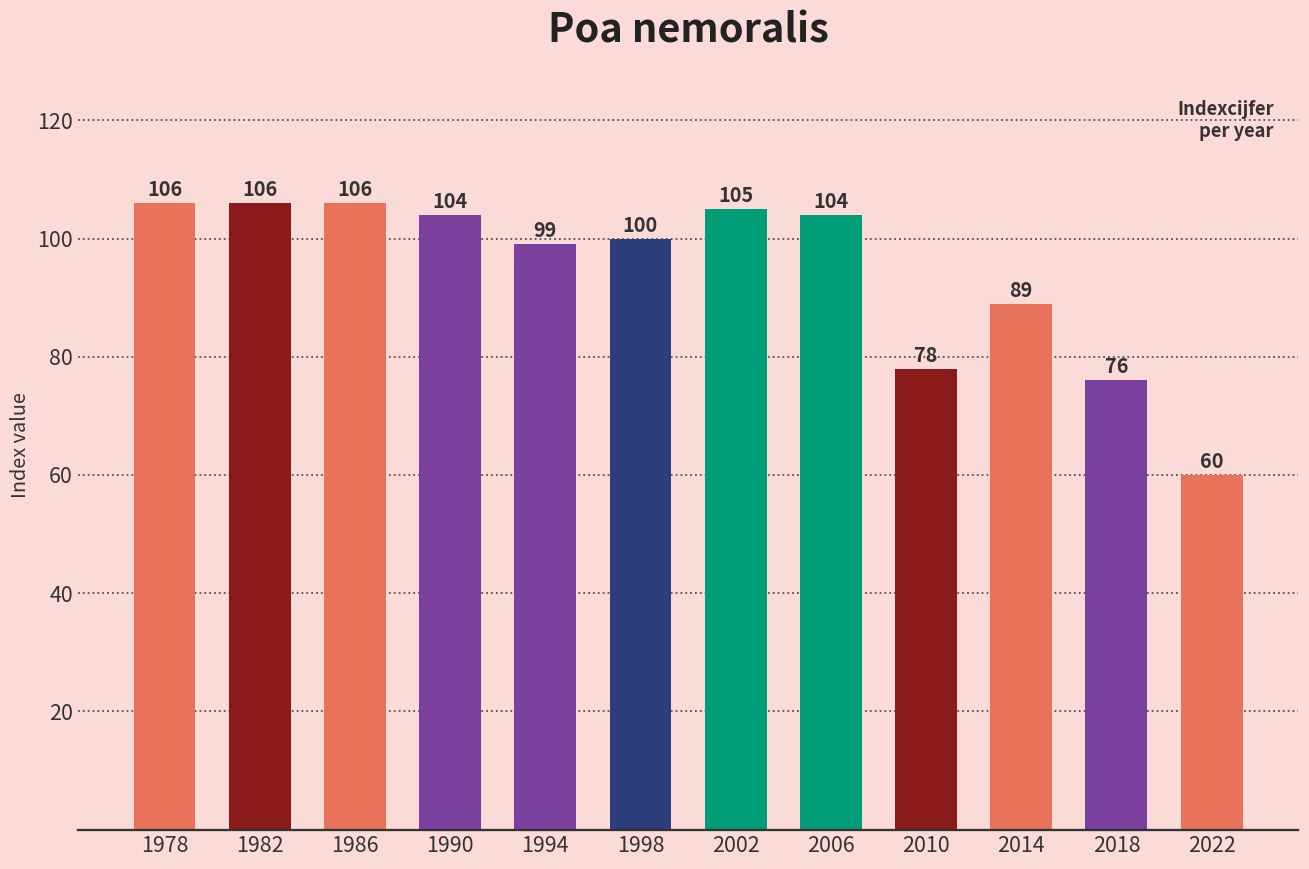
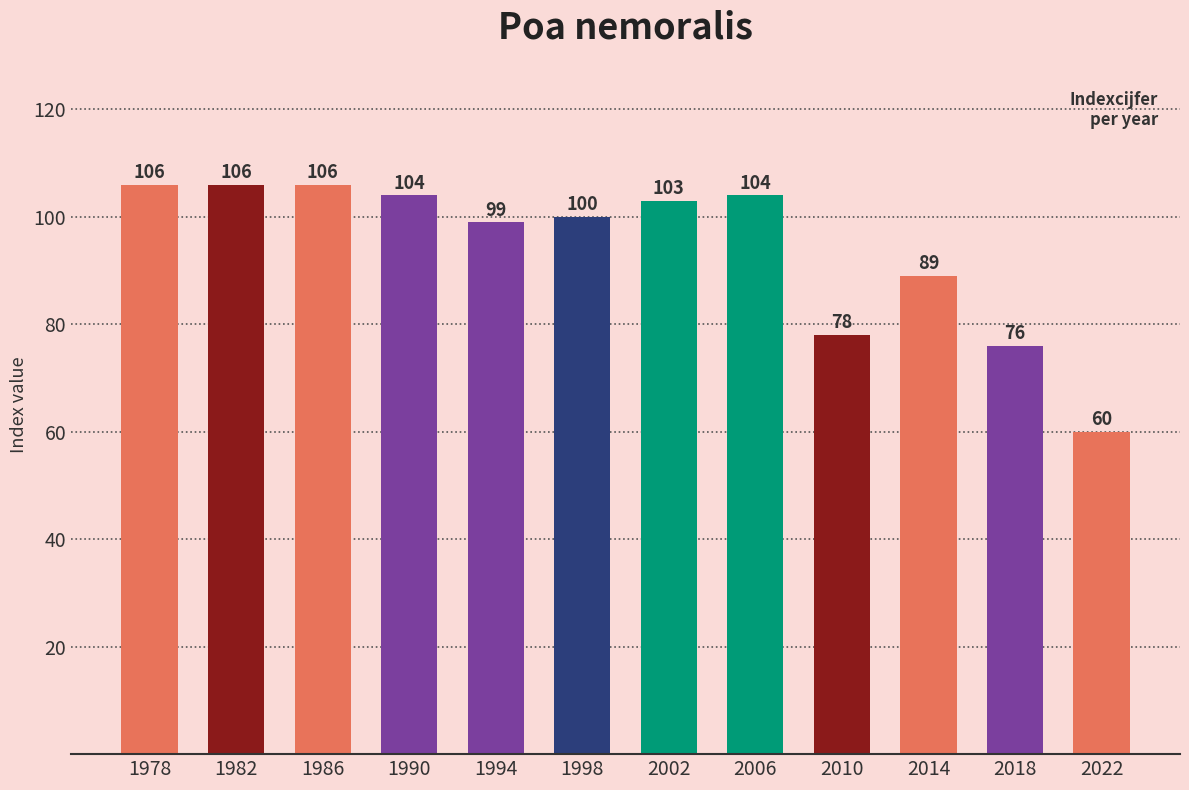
2002: 105 -> 103
